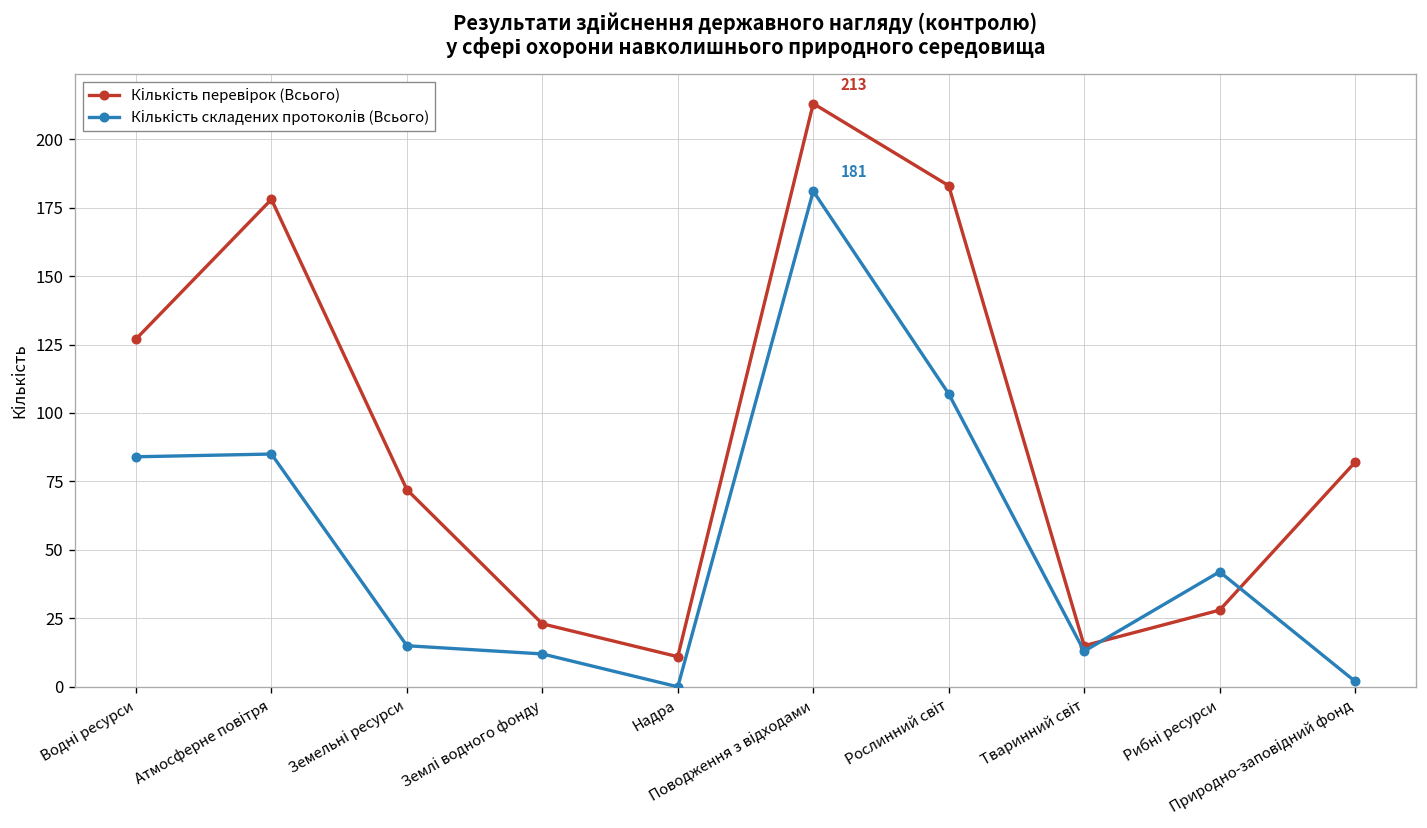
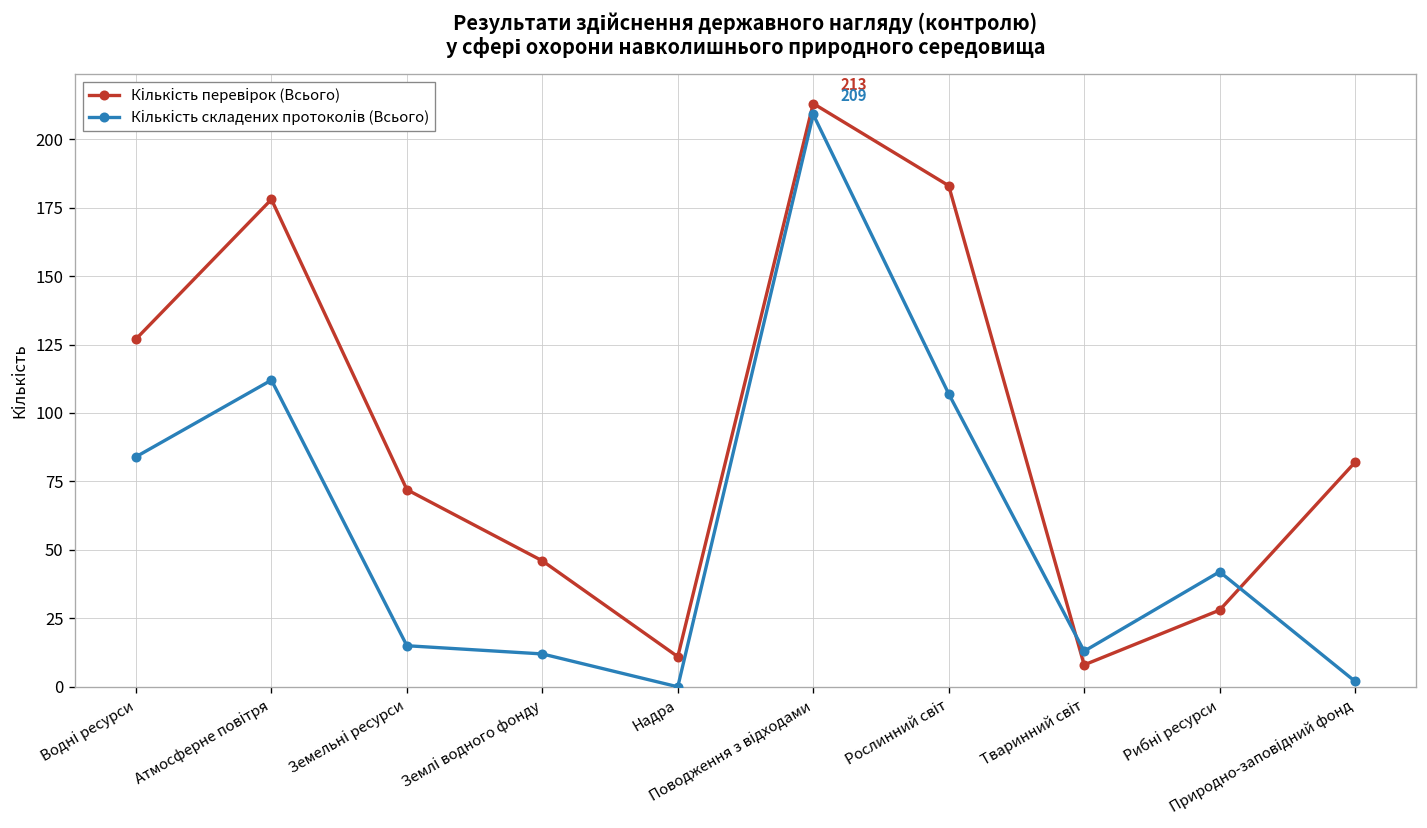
Кількість складених протоколів (Всього), Атмосферне повітря: 85 -> 112
Кількість перевірок (Всього), Землі водного фонду: 23 -> 46
Кількість складених протоколів (Всього), Поводження з відходами: 181 -> 209
Кількість перевірок (Всього), Тваринний світ: 15 -> 8
